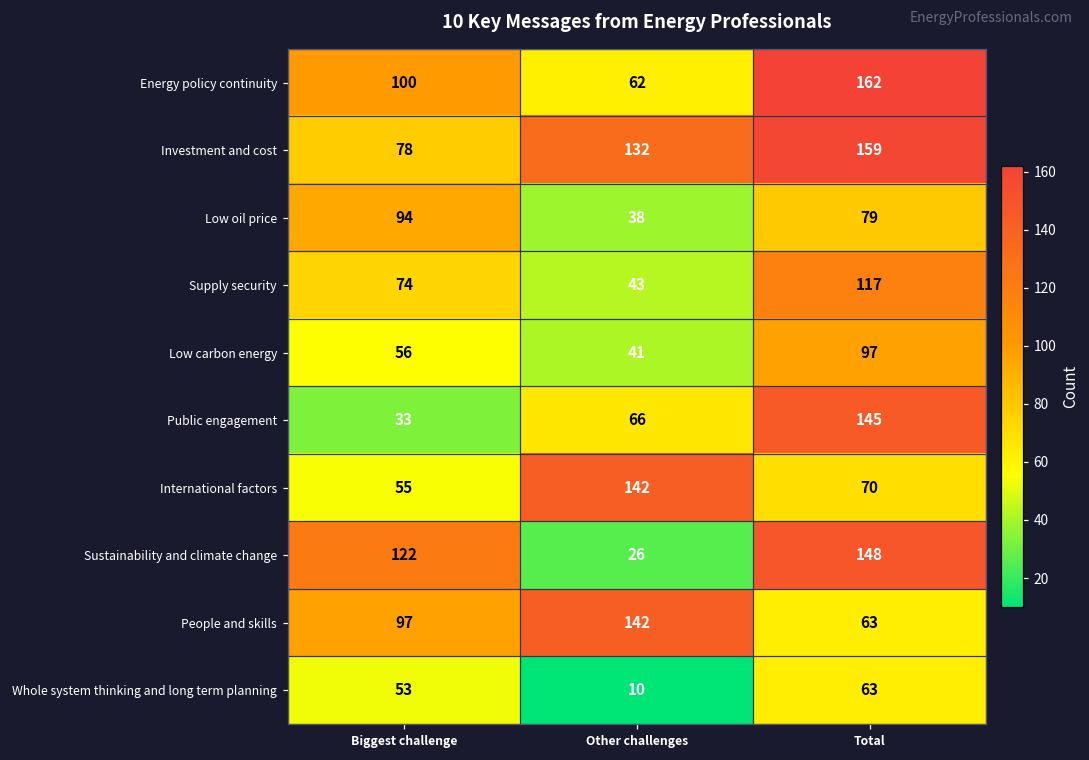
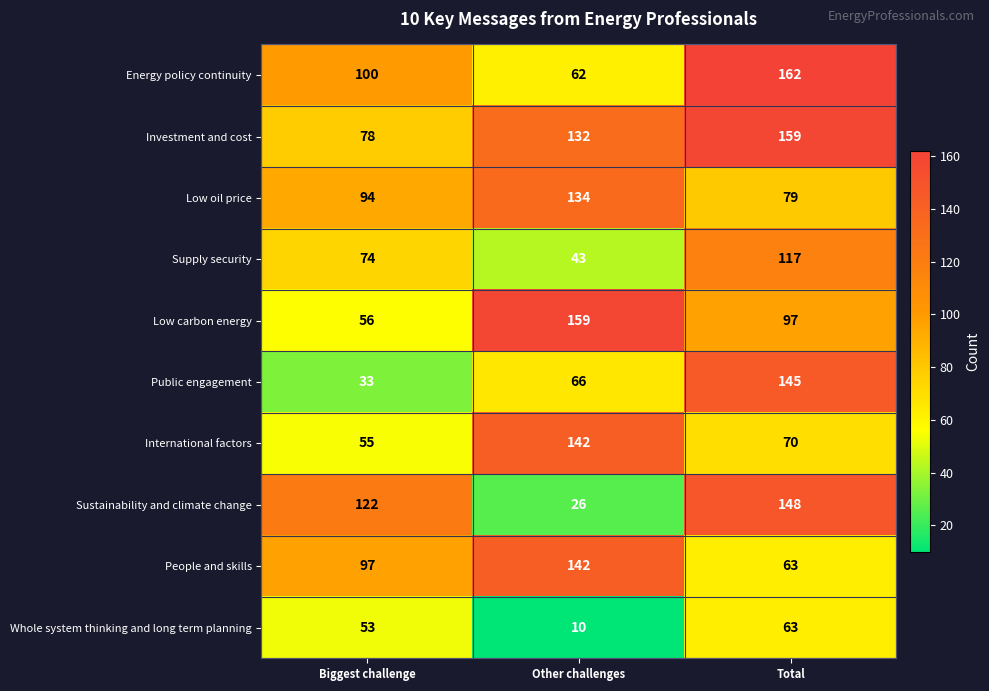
Low oil price, Other challenges: 38 -> 134
Low carbon energy, Other challenges: 41 -> 159
